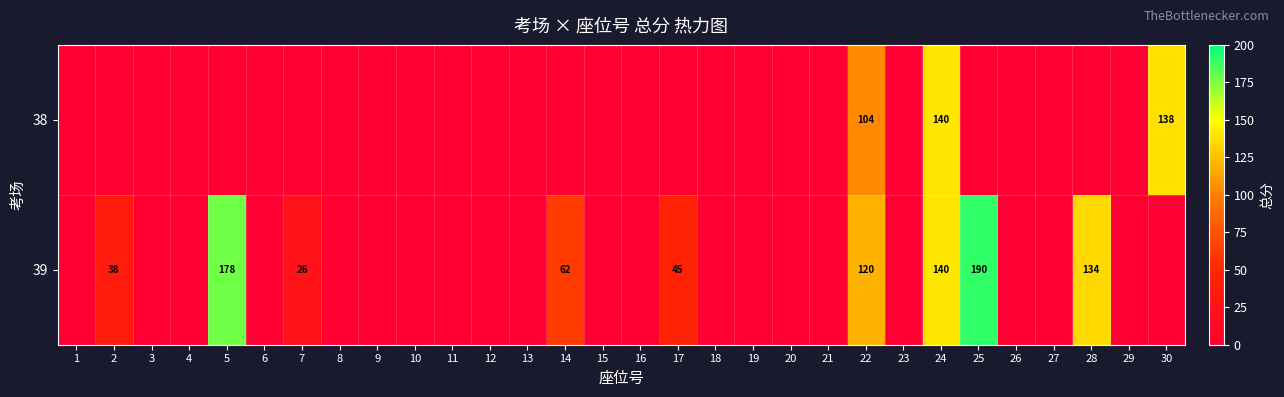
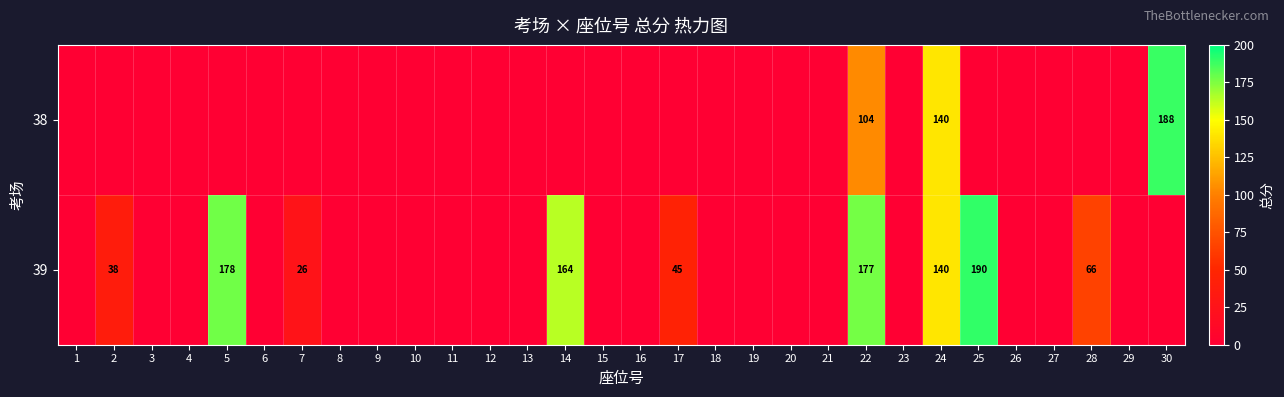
38, 30: 138 -> 188
39, 14: 62 -> 164
39, 22: 120 -> 177
39, 28: 134 -> 66
